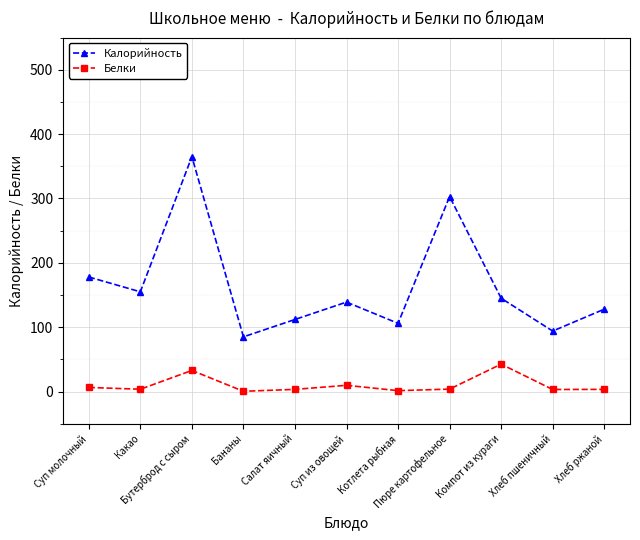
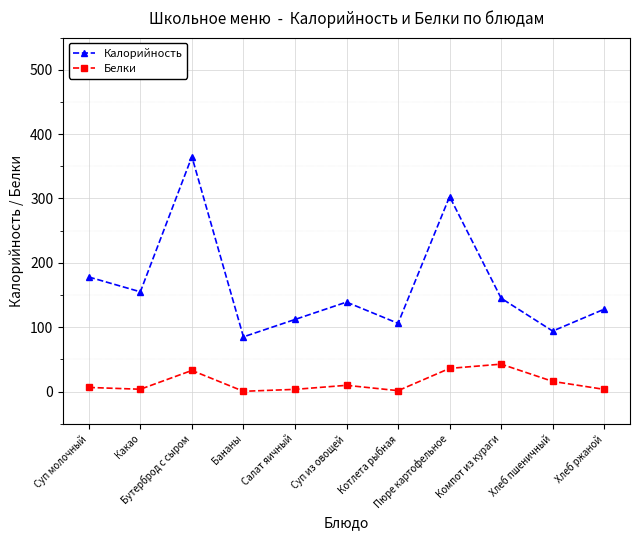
Белки, Пюре картофельное: 0 -> 40
Белки, Хлеб пшеничный: 0 -> 20
